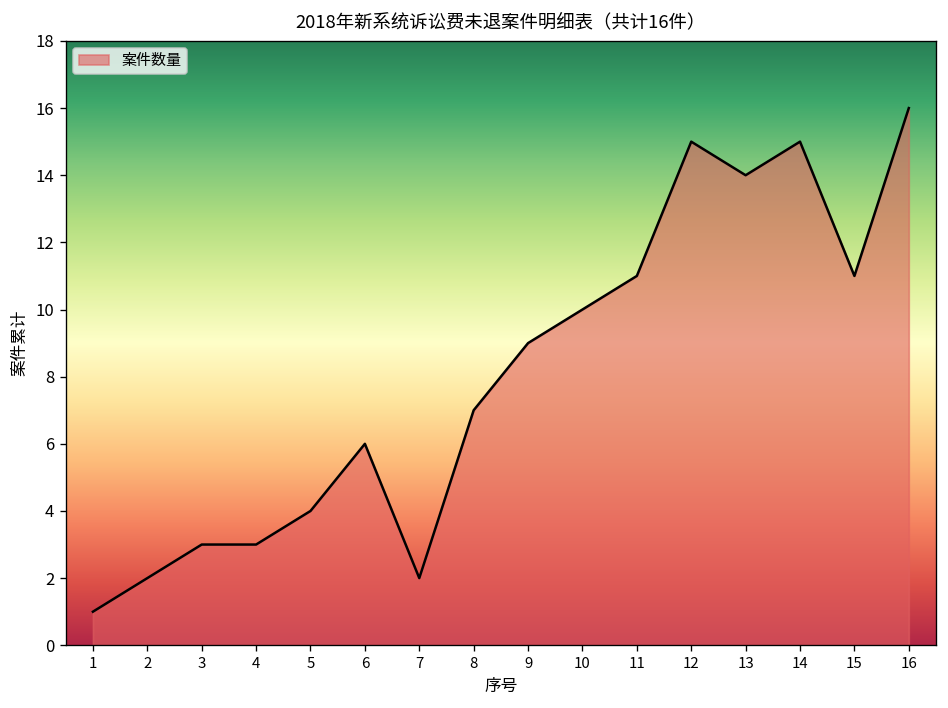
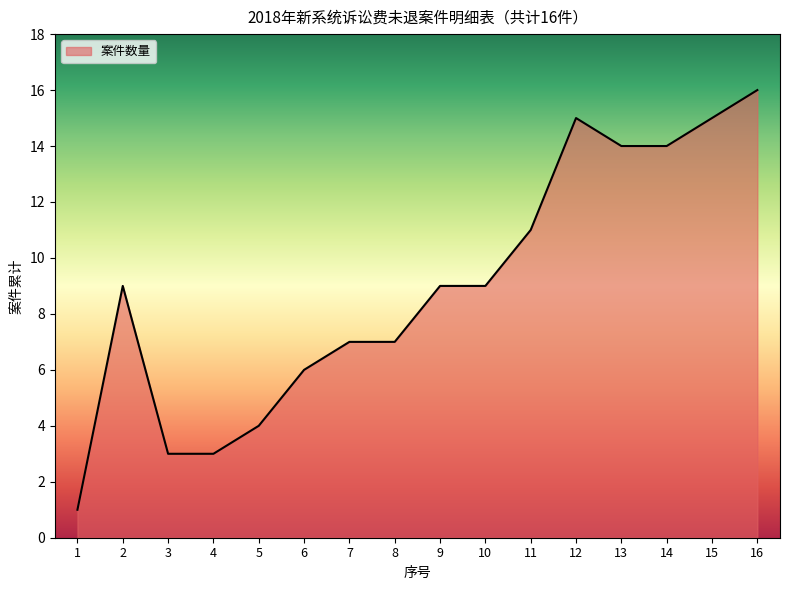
2: 2 -> 9
7: 2 -> 7
10: 10 -> 9
14: 15 -> 14
15: 11 -> 15
